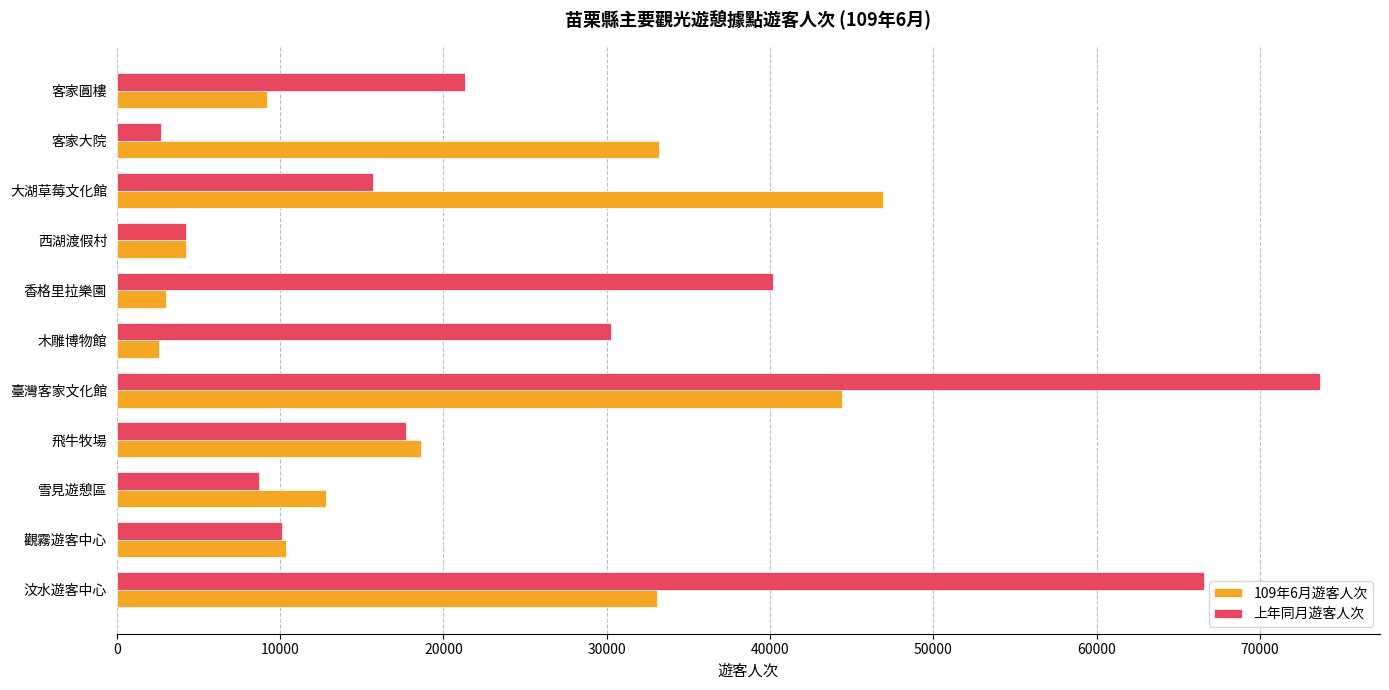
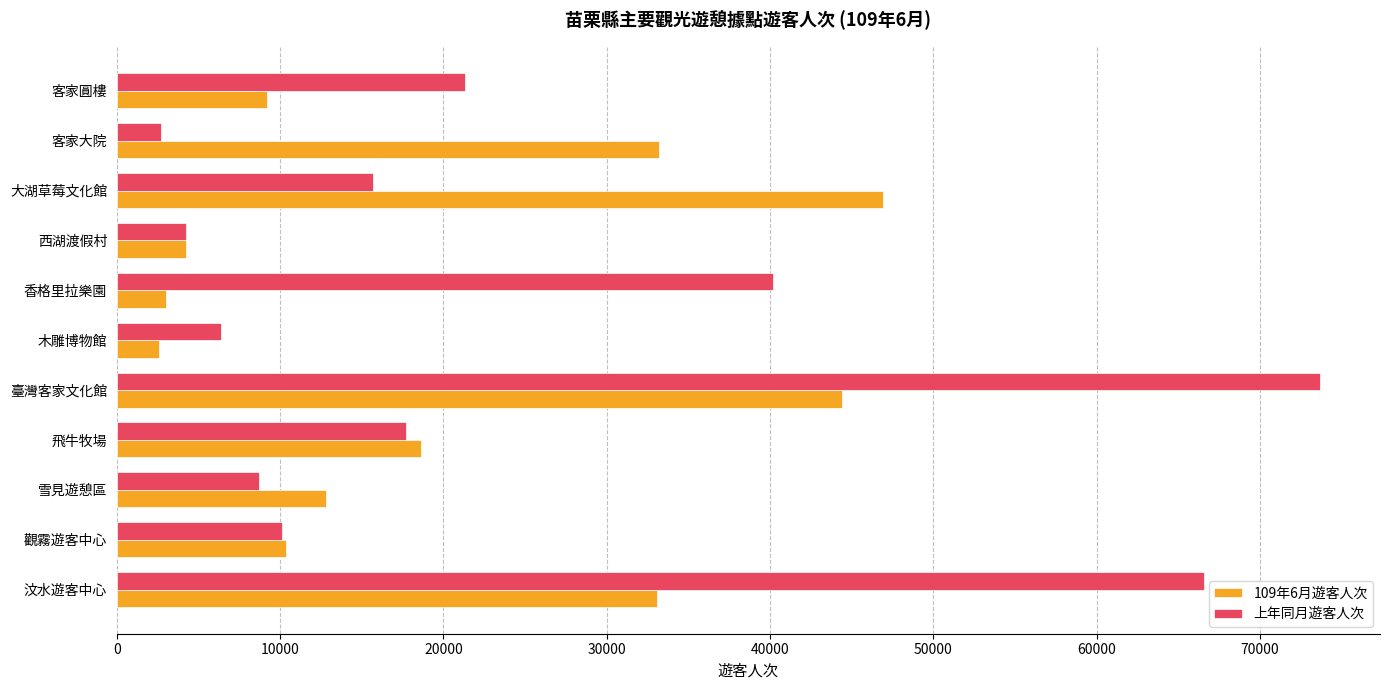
上年同月遊客人次, 木雕博物館: 30300 -> 6400
